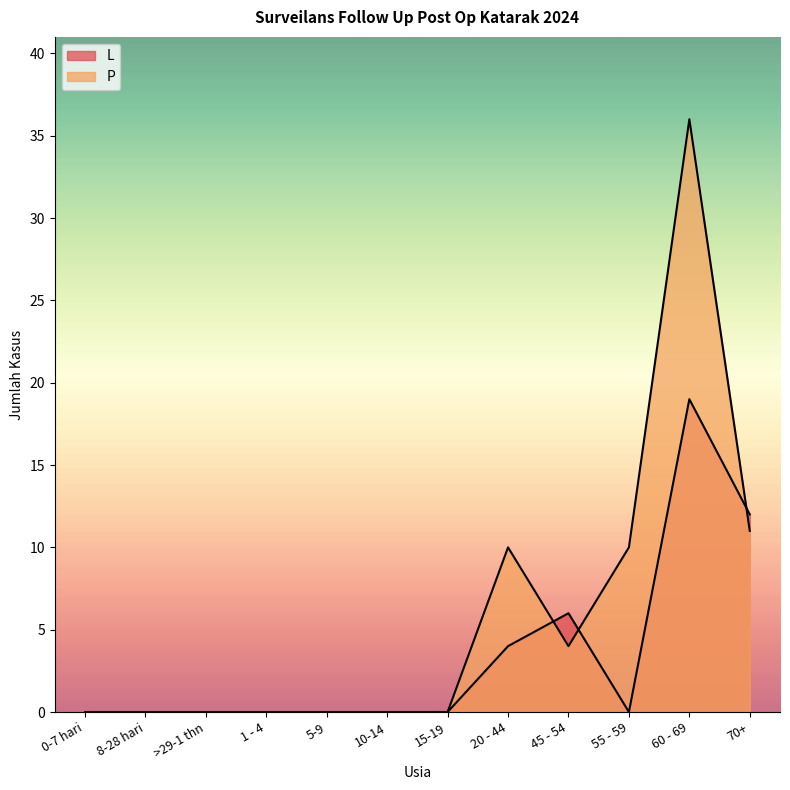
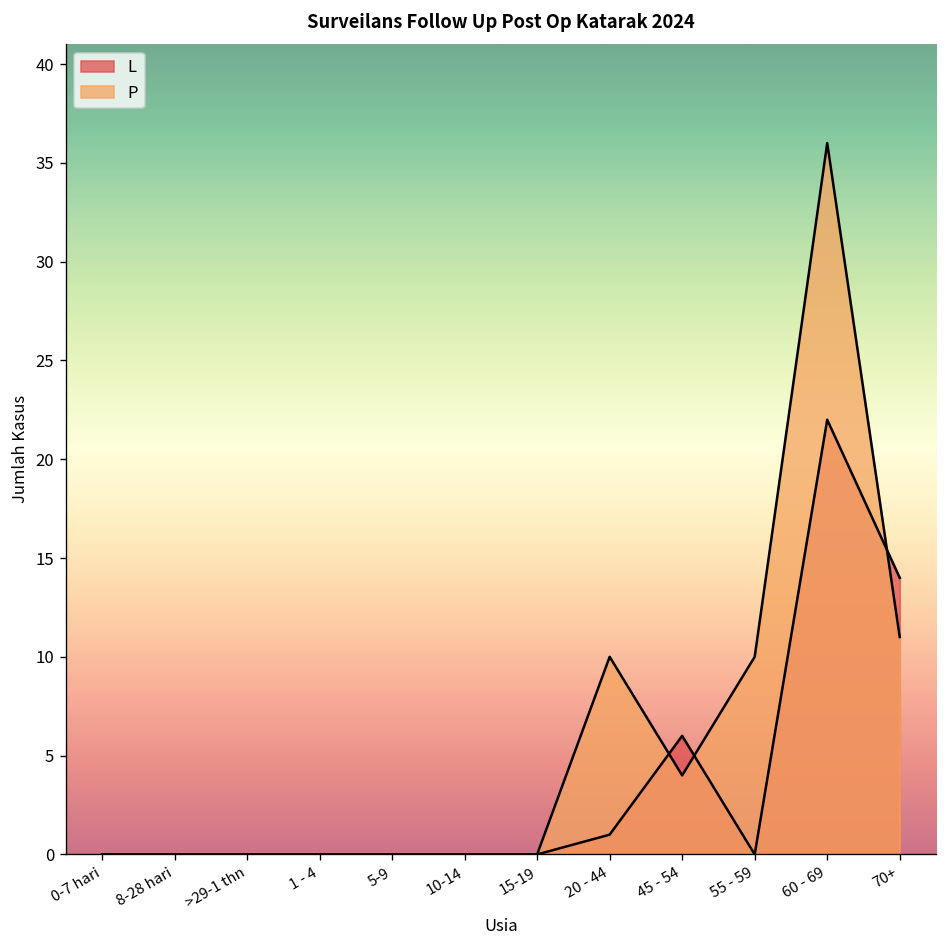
L, 20 - 44: 4 -> 1
L, 60 - 69: 19 -> 22
L, 70+: 12 -> 14
